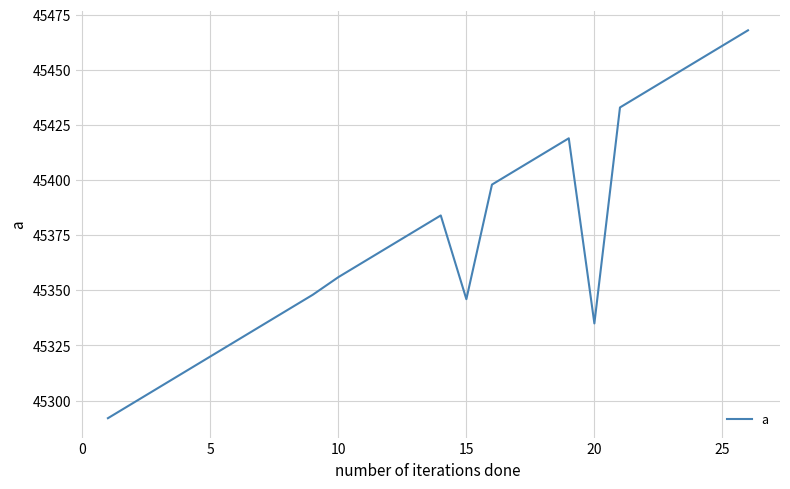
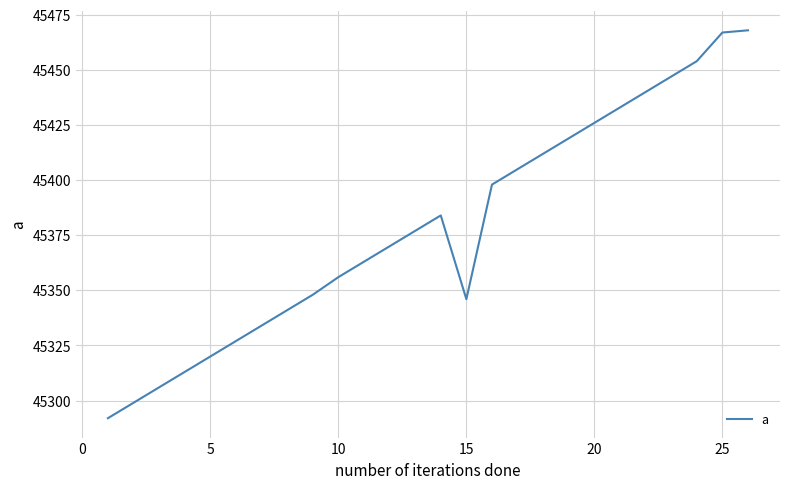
20: 45335 -> 45426
25: 45461 -> 45467
